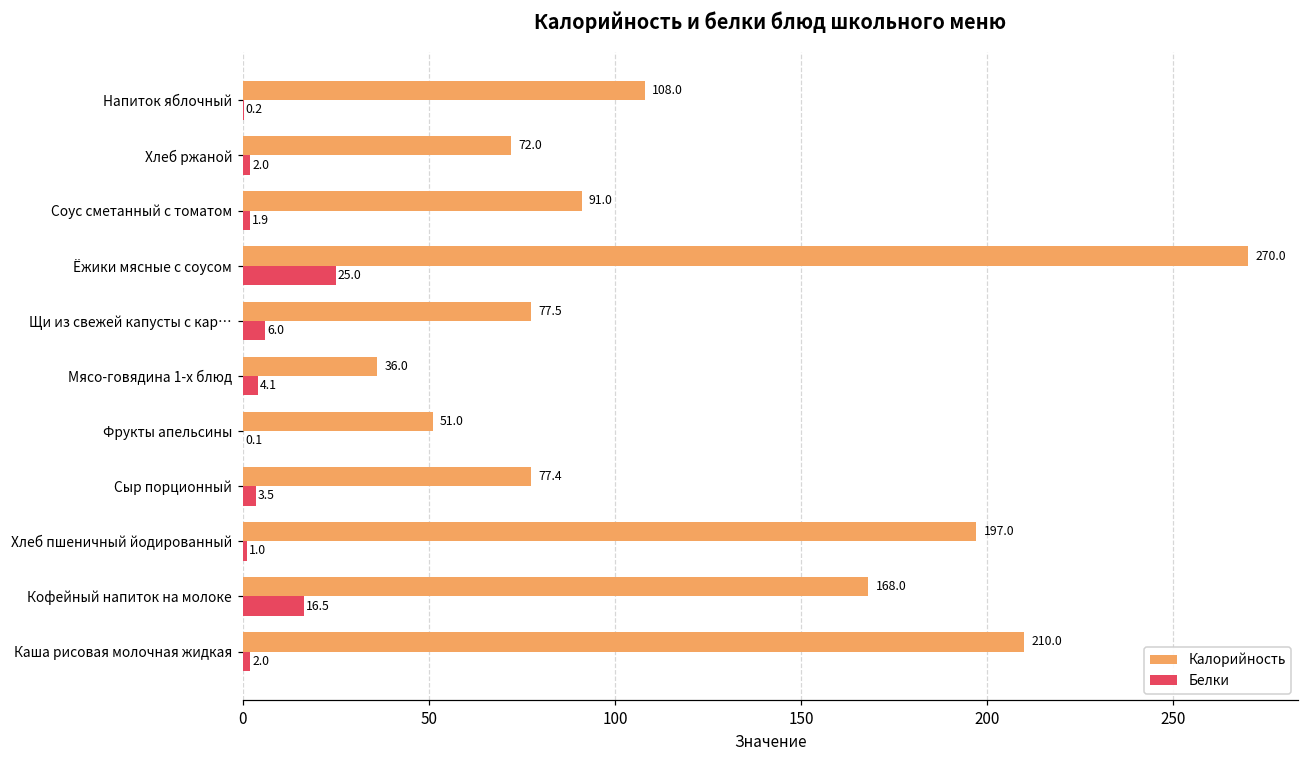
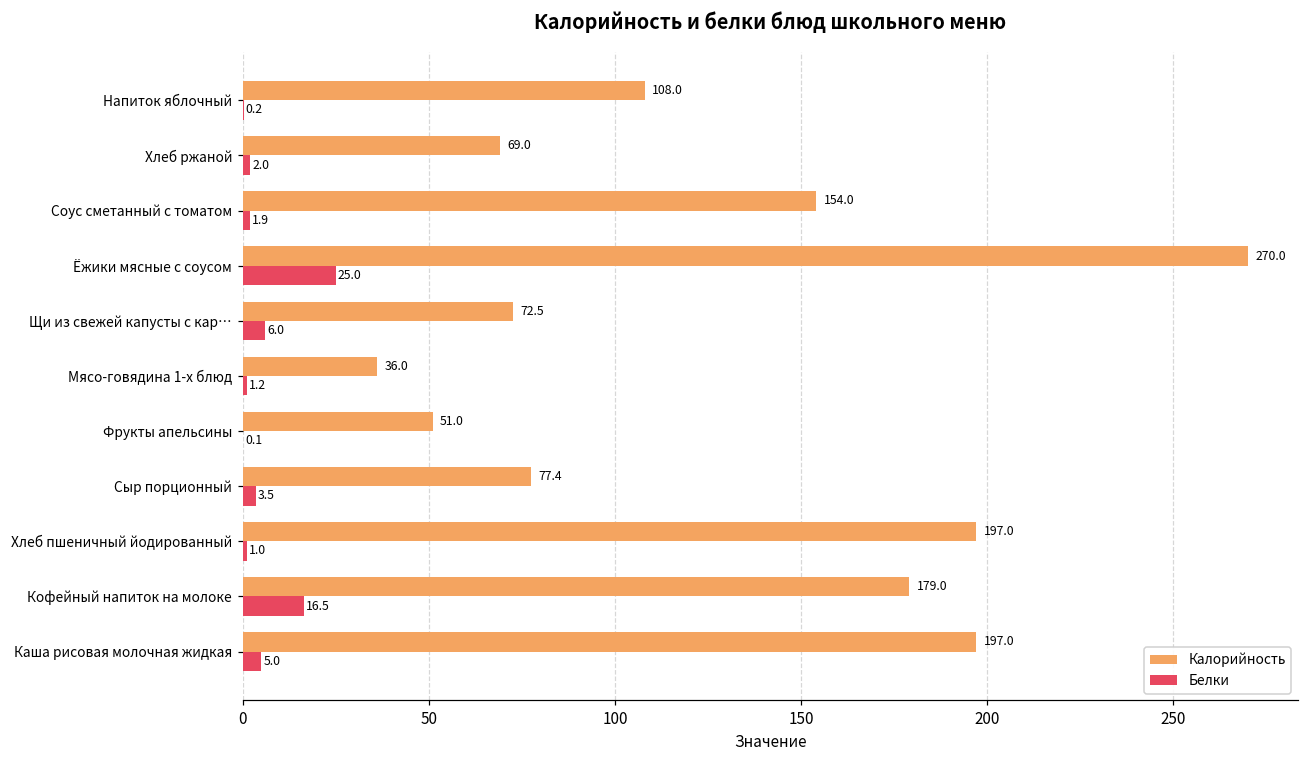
Калорийность, Хлеб ржаной: 72.0 -> 69.0
Калорийность, Соус сметанный с томатом: 91.0 -> 154.0
Калорийность, Щи из свежей капусты с кар…: 77.5 -> 72.5
Белки, Мясо-говядина 1-х блюд: 4.1 -> 1.2
Калорийность, Кофейный напиток на молоке: 168.0 -> 179.0
Калорийность, Каша рисовая молочная жидкая: 210.0 -> 197.0
Белки, Каша рисовая молочная жидкая: 2.0 -> 5.0
